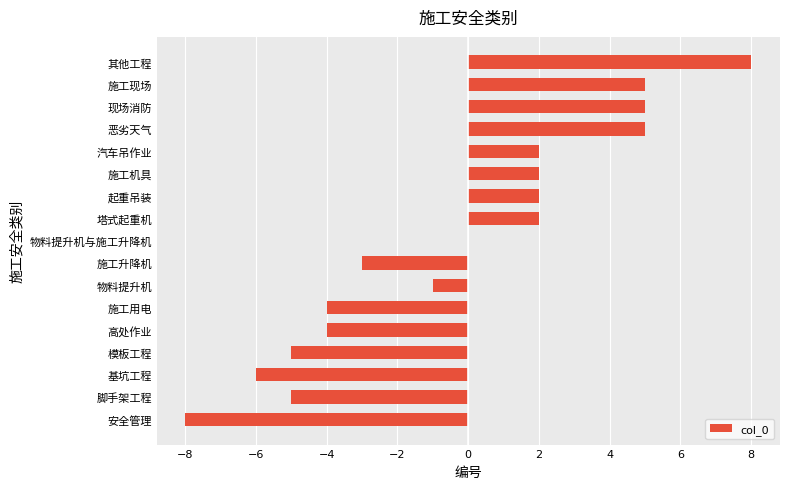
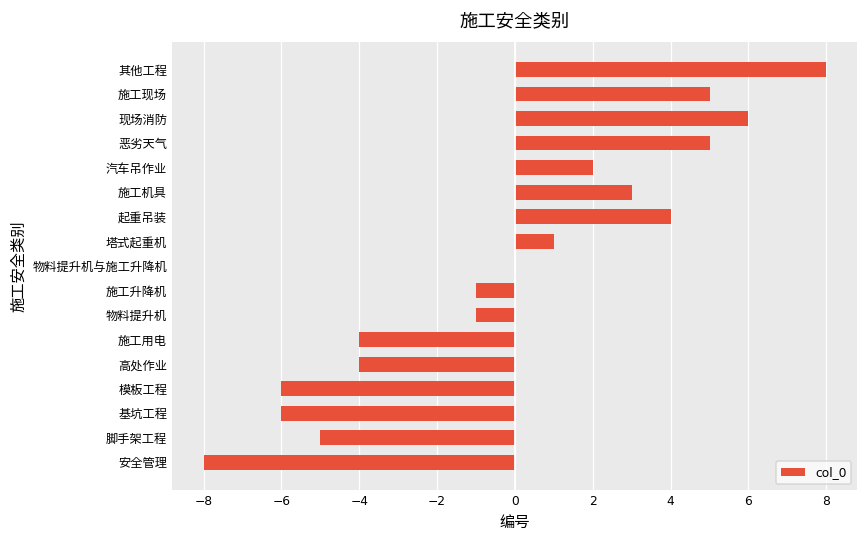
现场消防: 5.0 -> 6.0
施工机具: 2.0 -> 3.0
起重吊装: 2.0 -> 4.0
塔式起重机: 2.0 -> 1.0
施工升降机: -3.0 -> -1.0
模板工程: -5.0 -> -6.0
